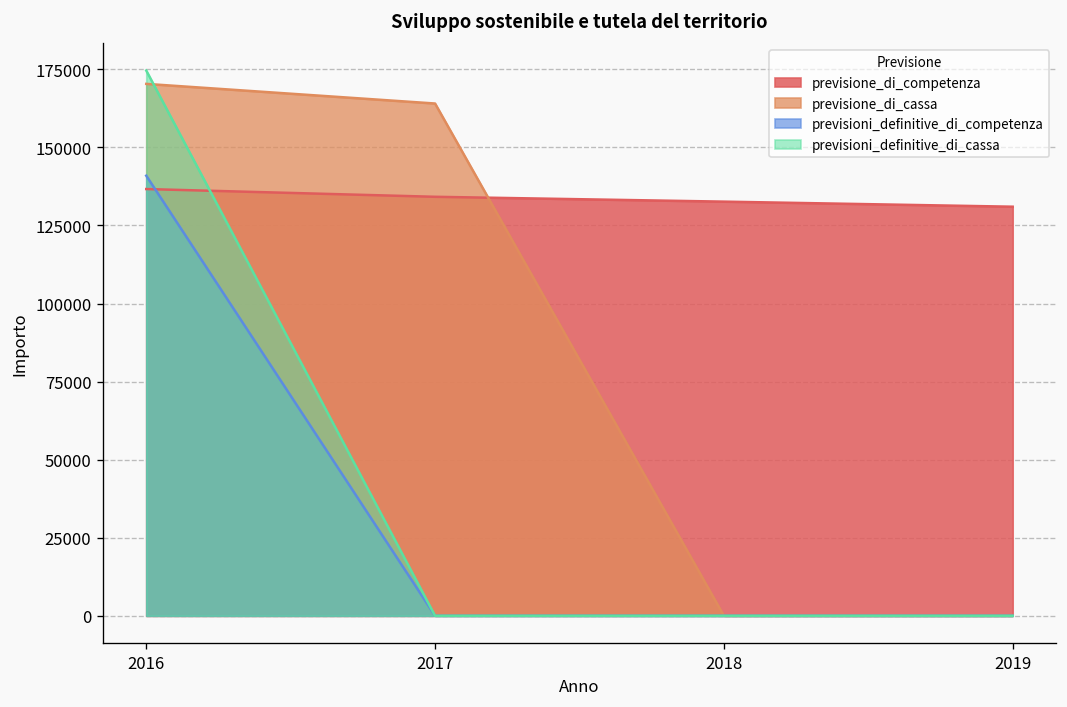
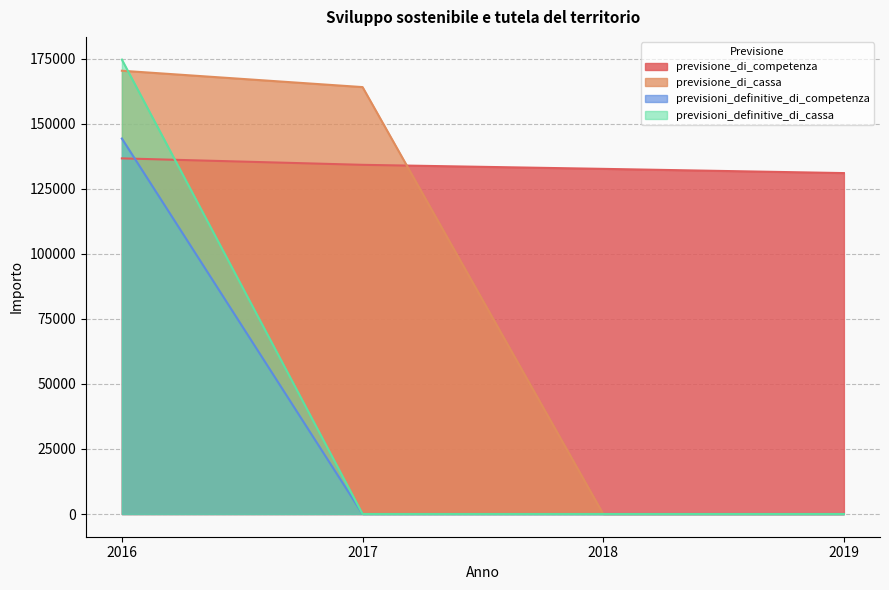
previsioni_definitive_di_competenza, 2016: 141000 -> 144000
